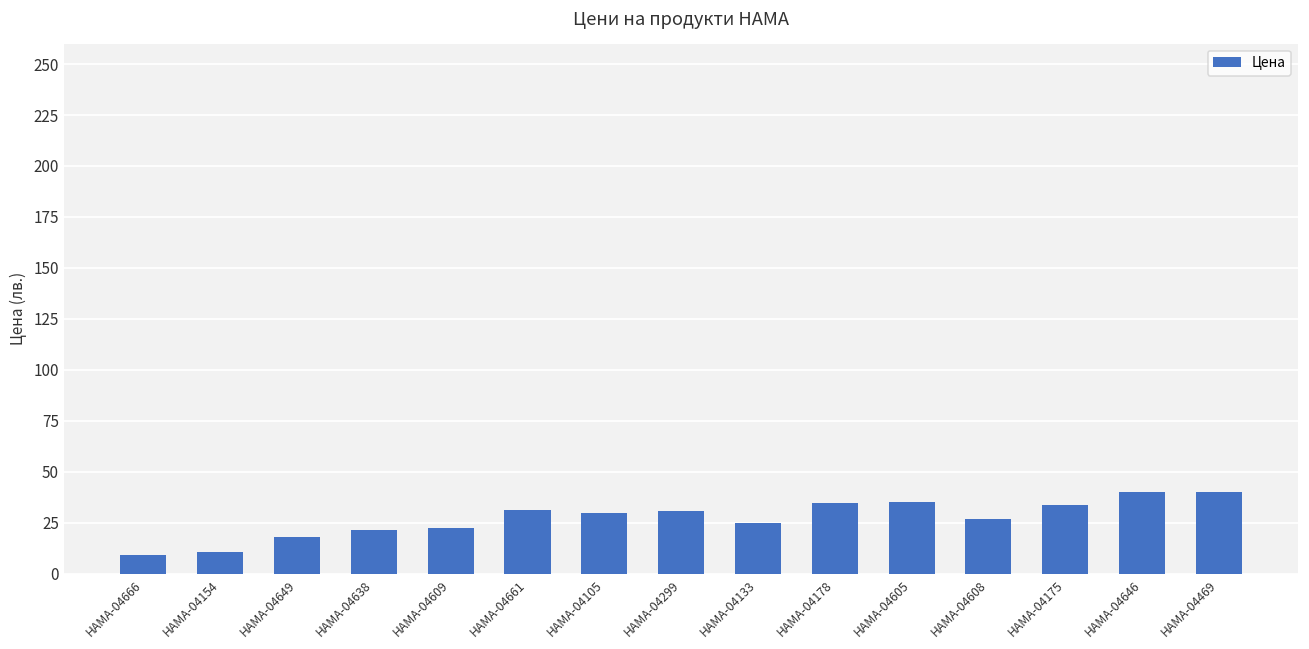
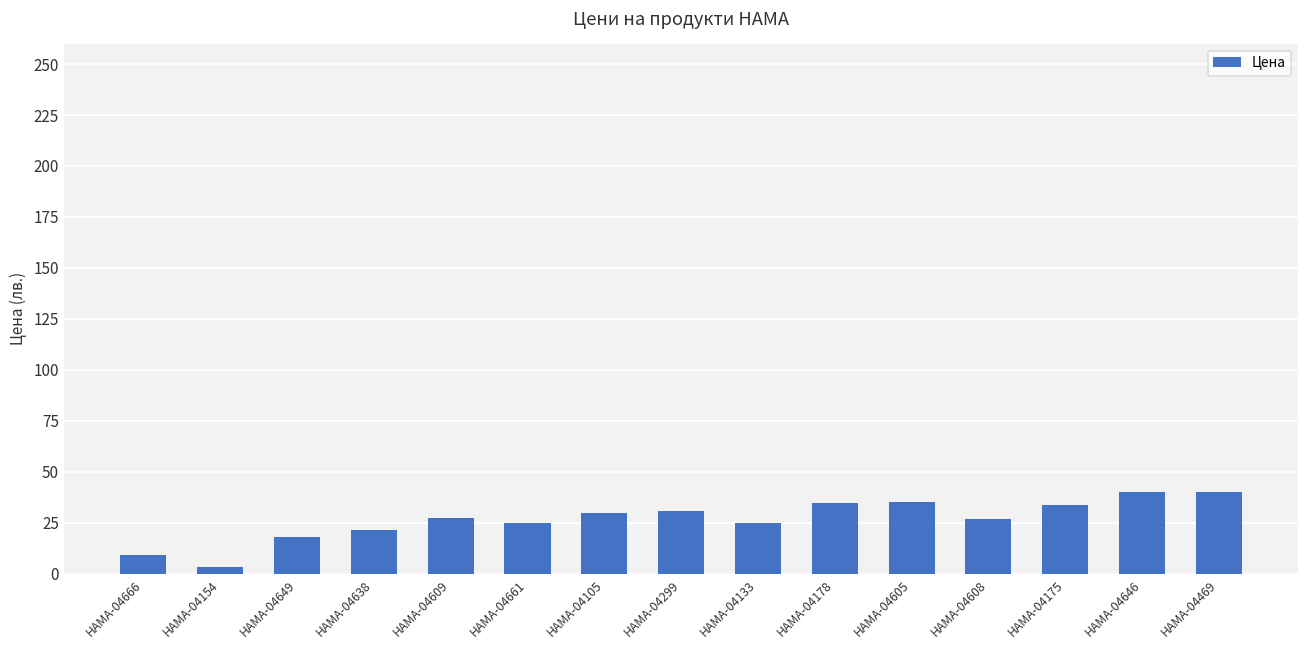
HAMA-04154: 11 -> 3
HAMA-04609: 22 -> 27
HAMA-04661: 31 -> 25
